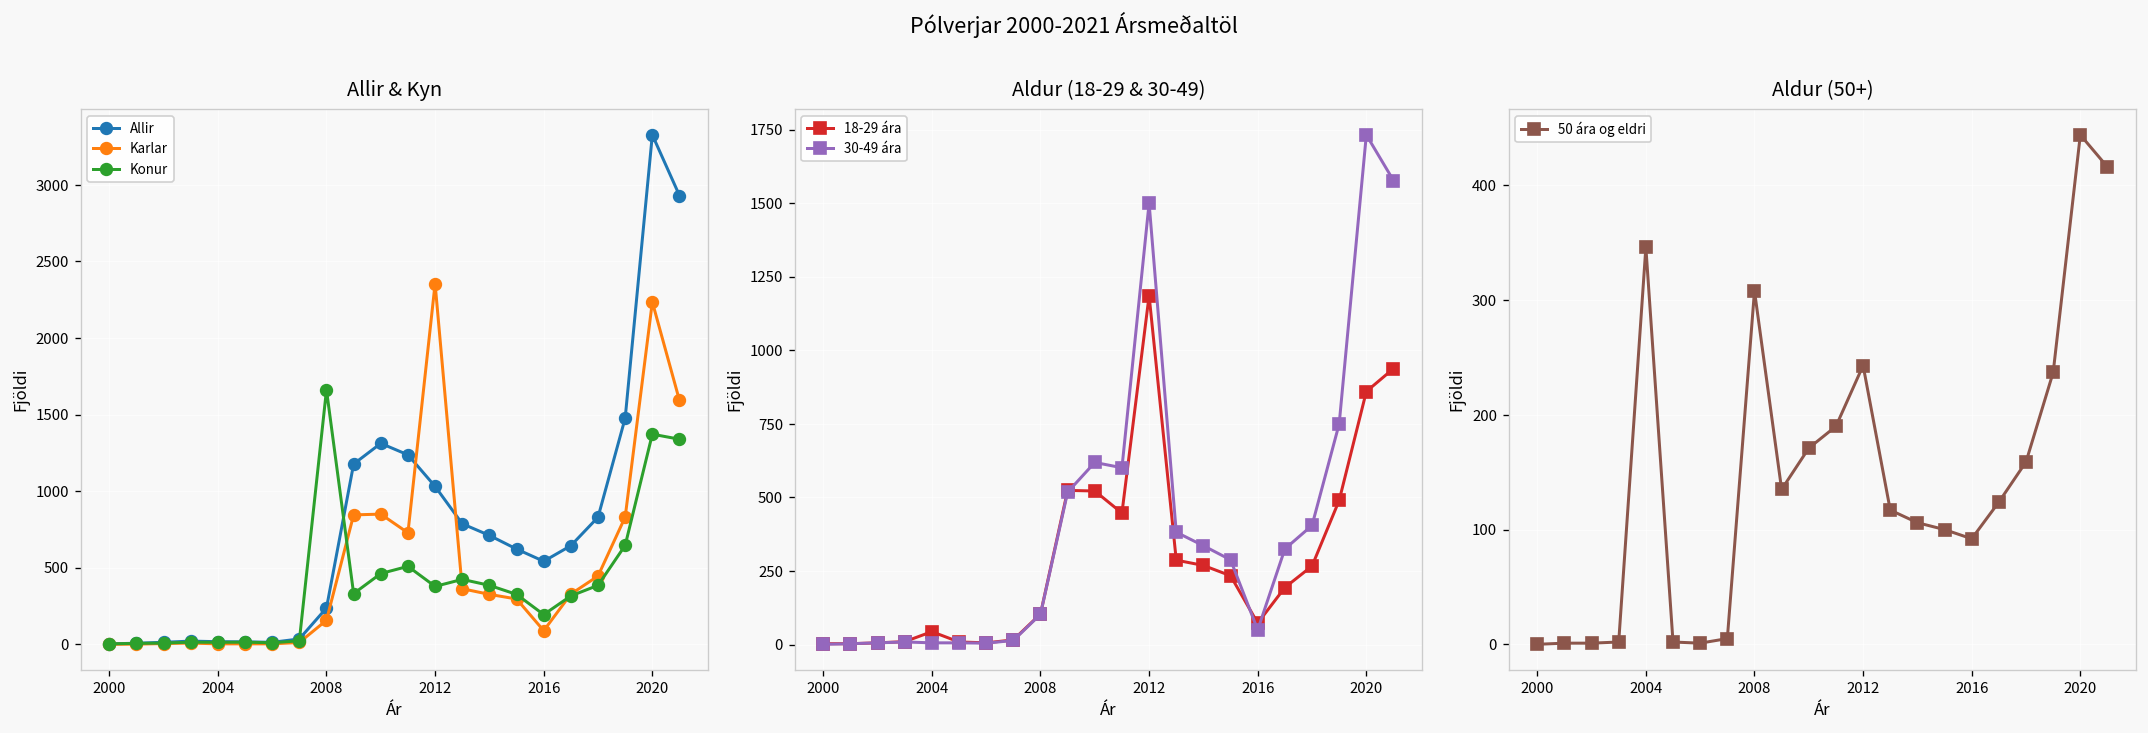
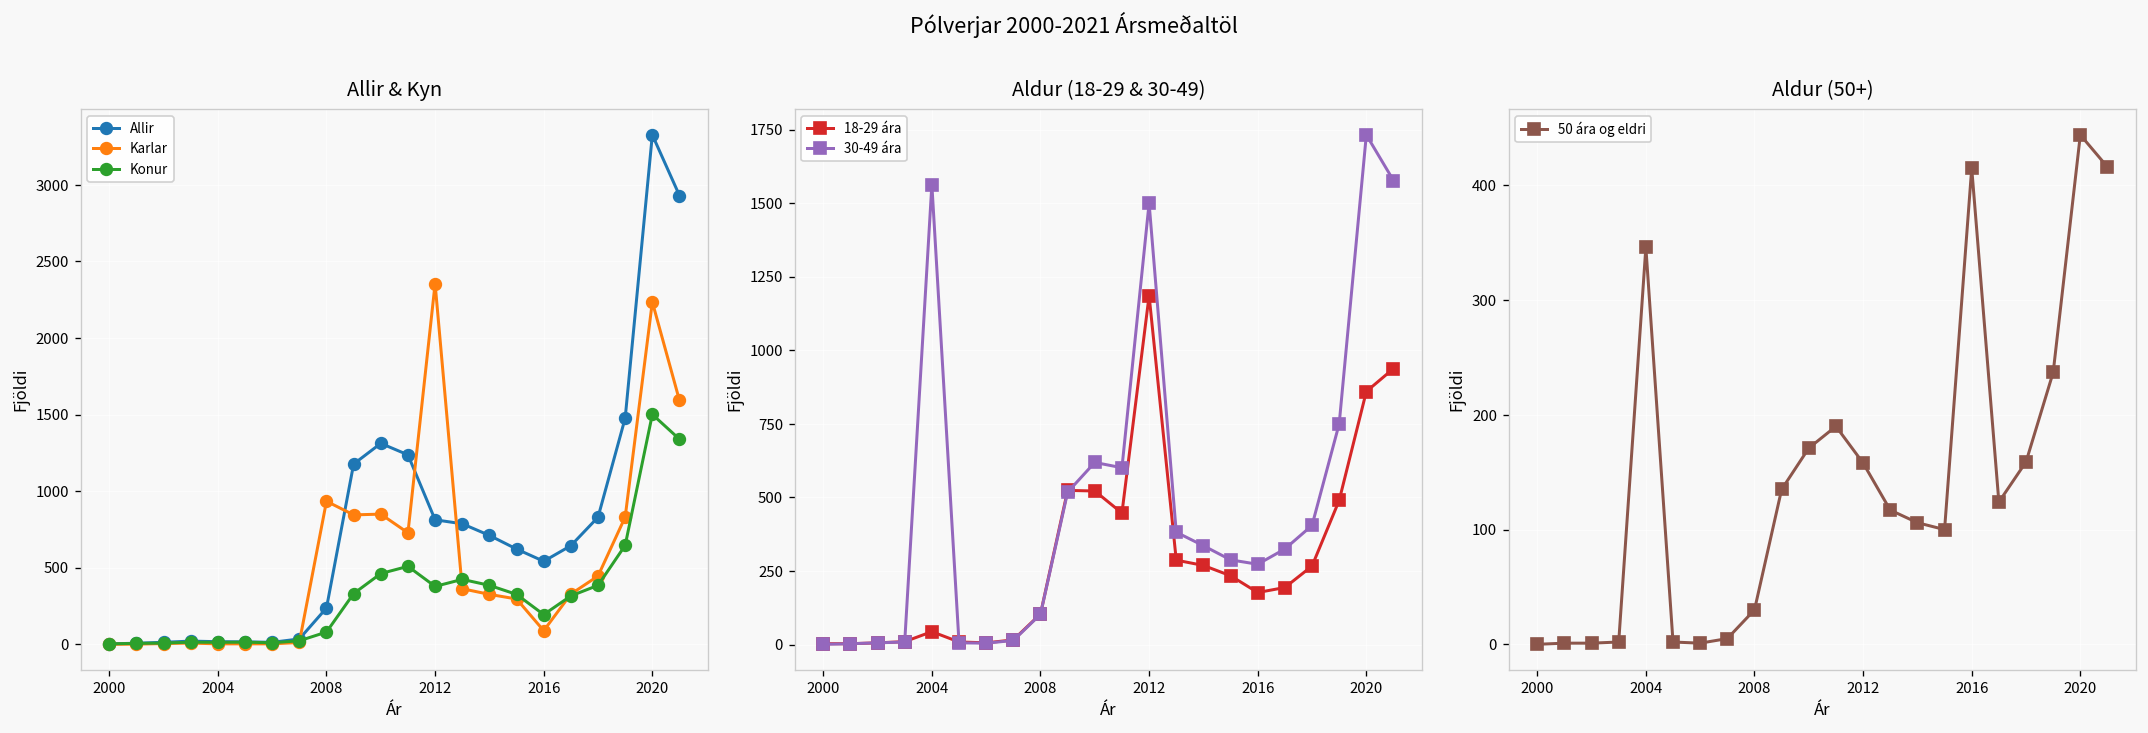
Allir & Kyn, Karlar, 2008: 160 -> 930
Allir & Kyn, Konur, 2008: 1660 -> 80
Allir & Kyn, Allir, 2012: 1030 -> 810
Allir & Kyn, Konur, 2020: 1370 -> 1500
Aldur (18-29 & 30-49), 30-49 ára, 2004: 10 -> 1560
Aldur (18-29 & 30-49), 18-29 ára, 2016: 70 -> 180
Aldur (18-29 & 30-49), 30-49 ára, 2016: 50 -> 270
Aldur (50+), 2008: 310 -> 30
Aldur (50+), 2012: 240 -> 160
Aldur (50+), 2016: 90 -> 420
